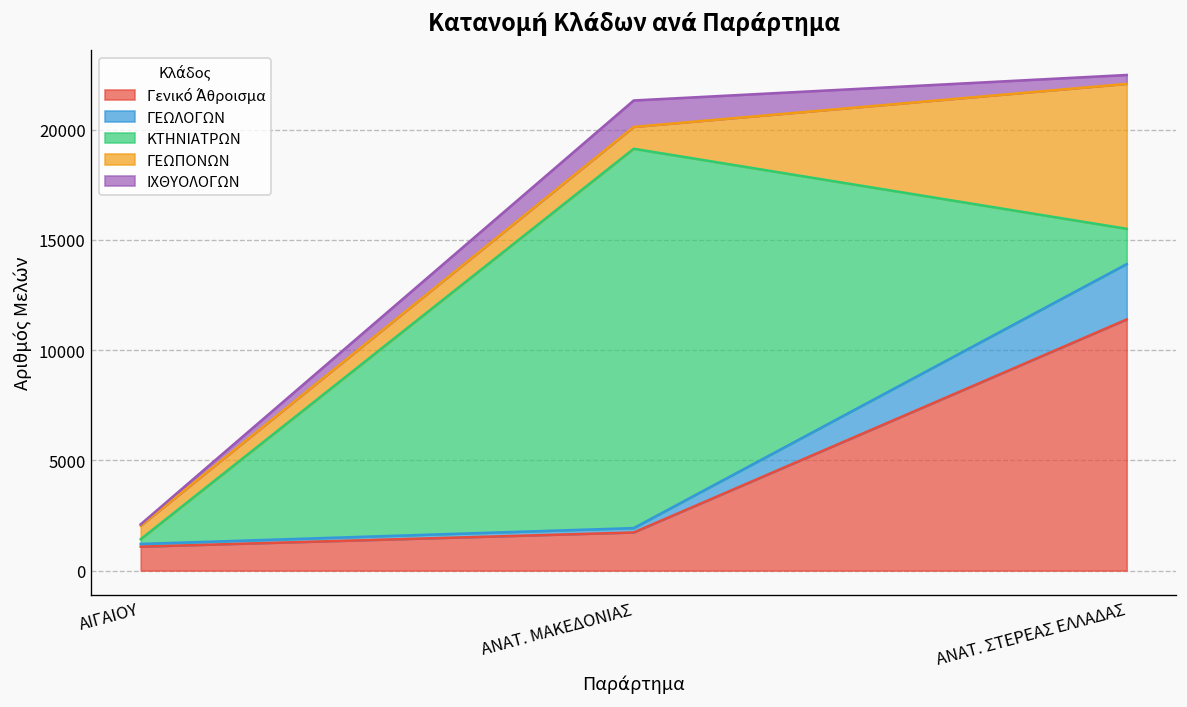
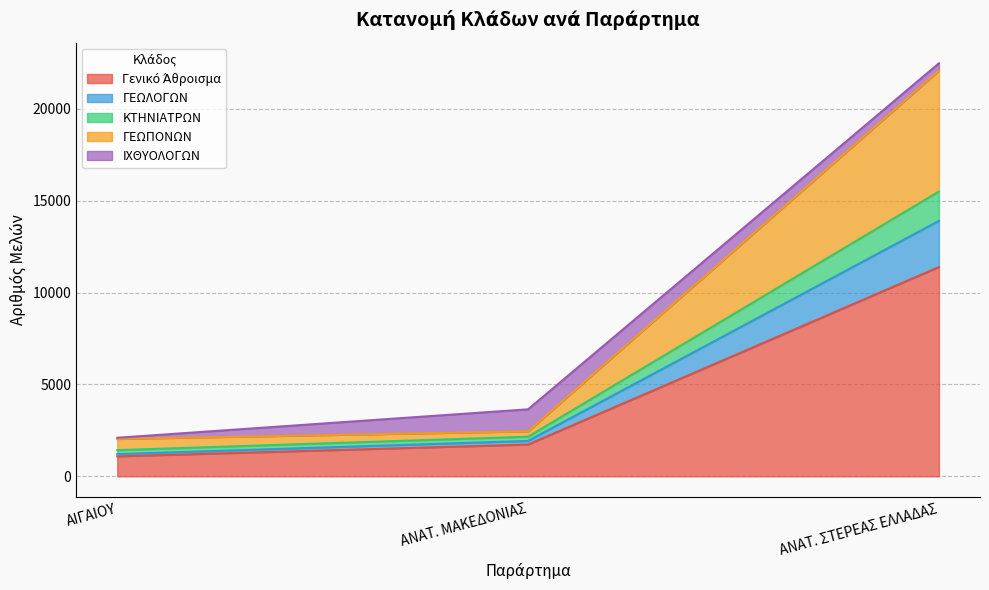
ΚΤΗΝΙΑΤΡΩΝ, ΑΝΑΤ. ΜΑΚΕΔΟΝΙΑΣ: 17200 -> 200
ΓΕΩΠΟΝΩΝ, ΑΝΑΤ. ΜΑΚΕΔΟΝΙΑΣ: 1000 -> 300
